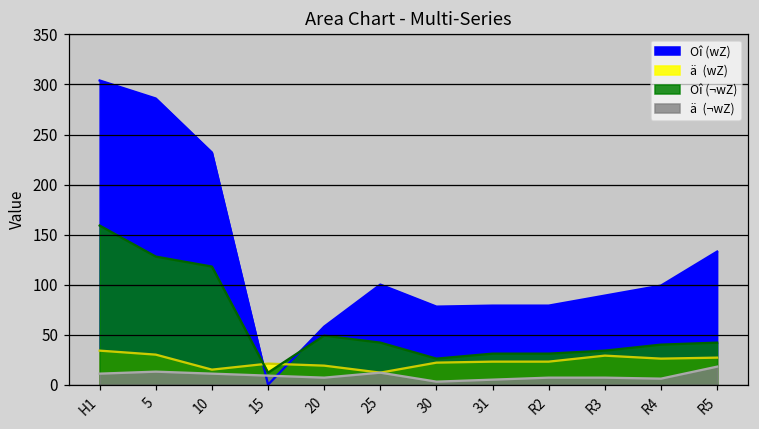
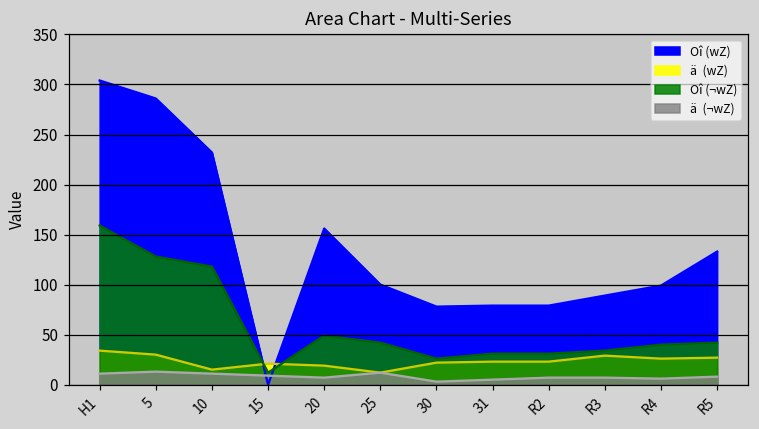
Oî (wZ), 20: 60 -> 160
ä (¬wZ), R5: 20 -> 10
